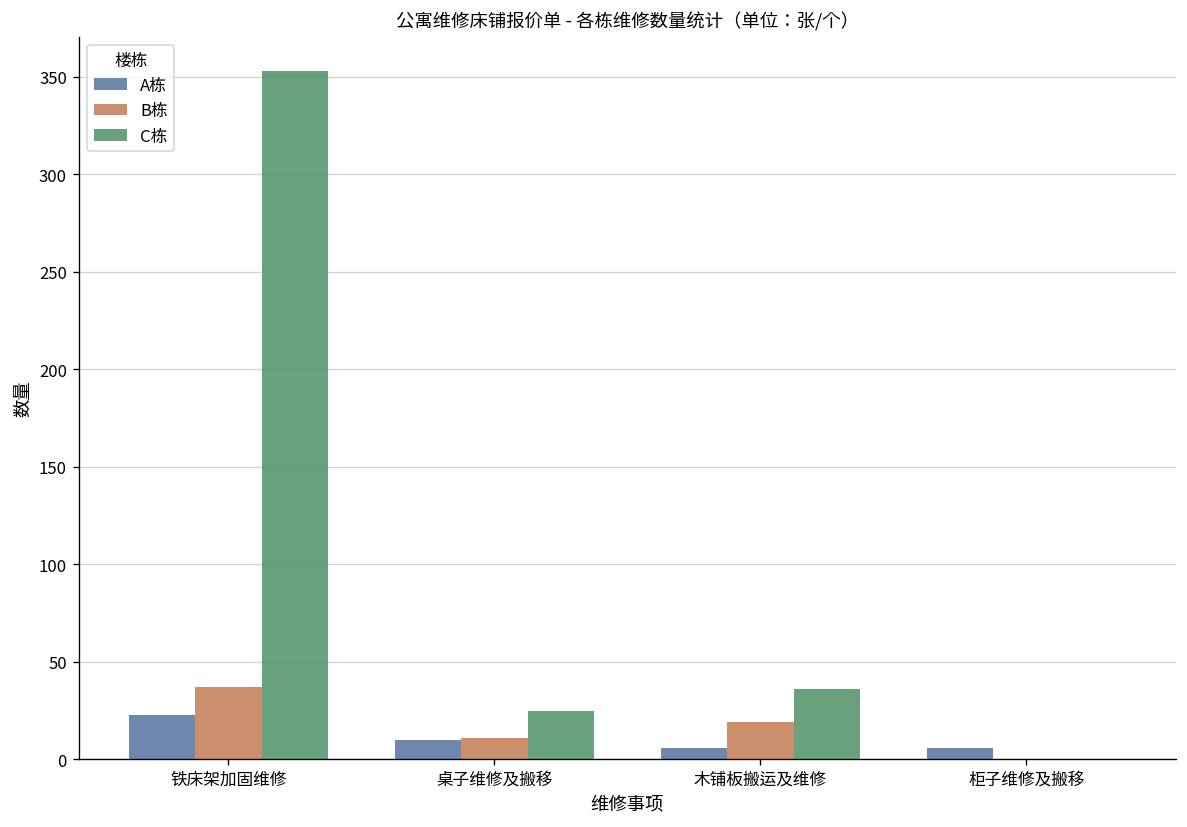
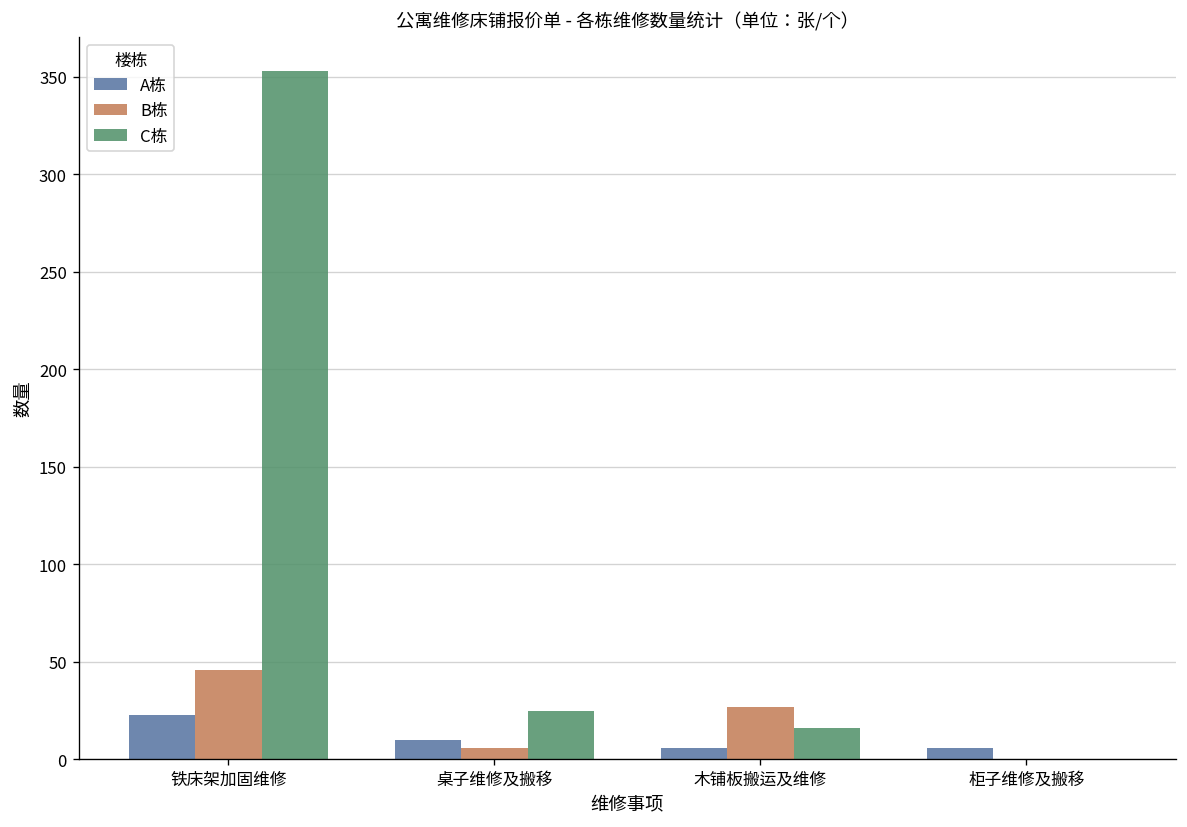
B栋, 铁床架加固维修: 37 -> 46
B栋, 桌子维修及搬移: 11 -> 6
B栋, 木铺板搬运及维修: 19 -> 27
C栋, 木铺板搬运及维修: 36 -> 16
